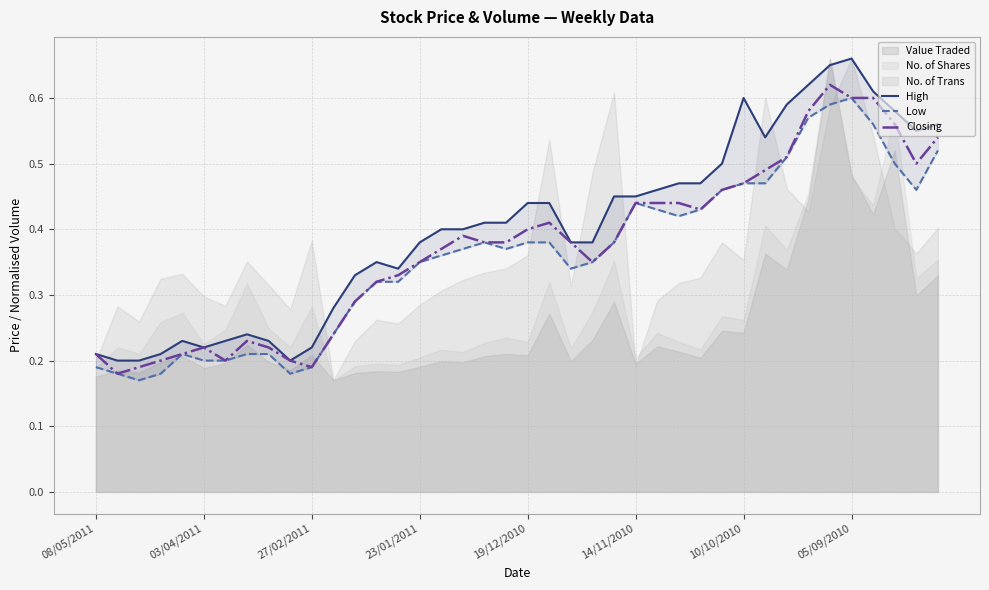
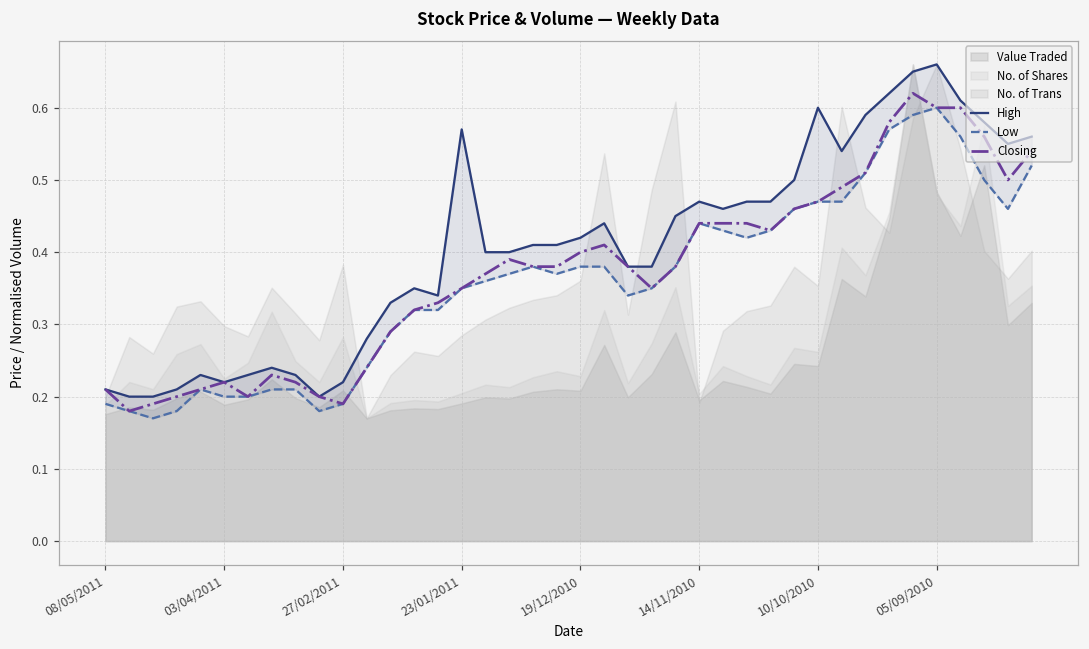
High, 23/01/2011: 0.38 -> 0.57
High, 19/12/2010: 0.44 -> 0.42
High, 14/11/2010: 0.45 -> 0.47
